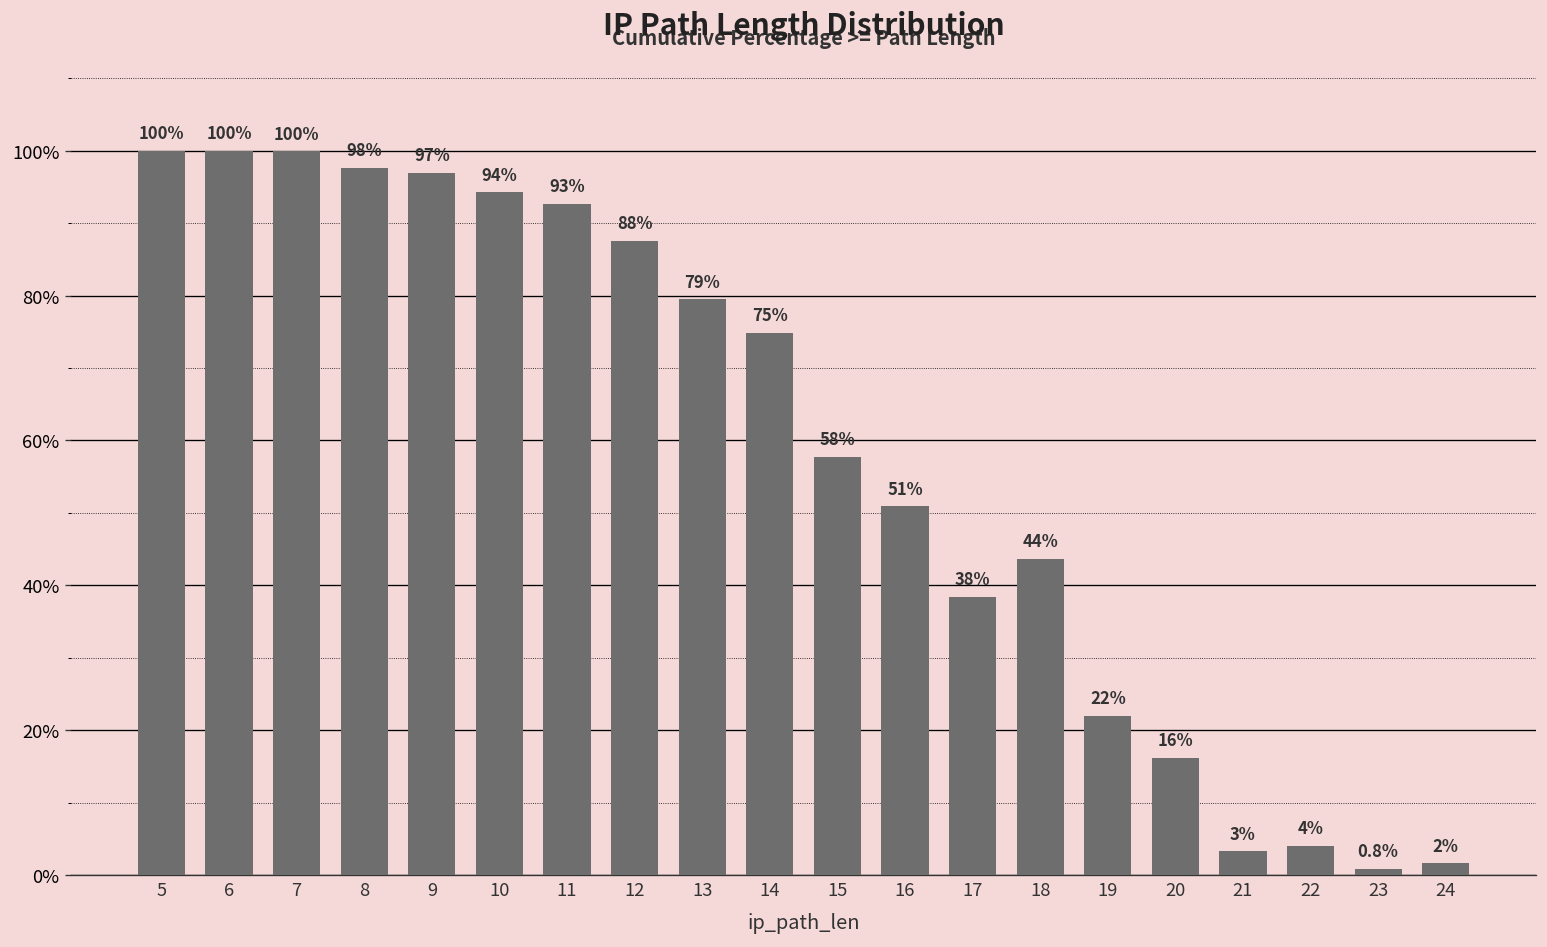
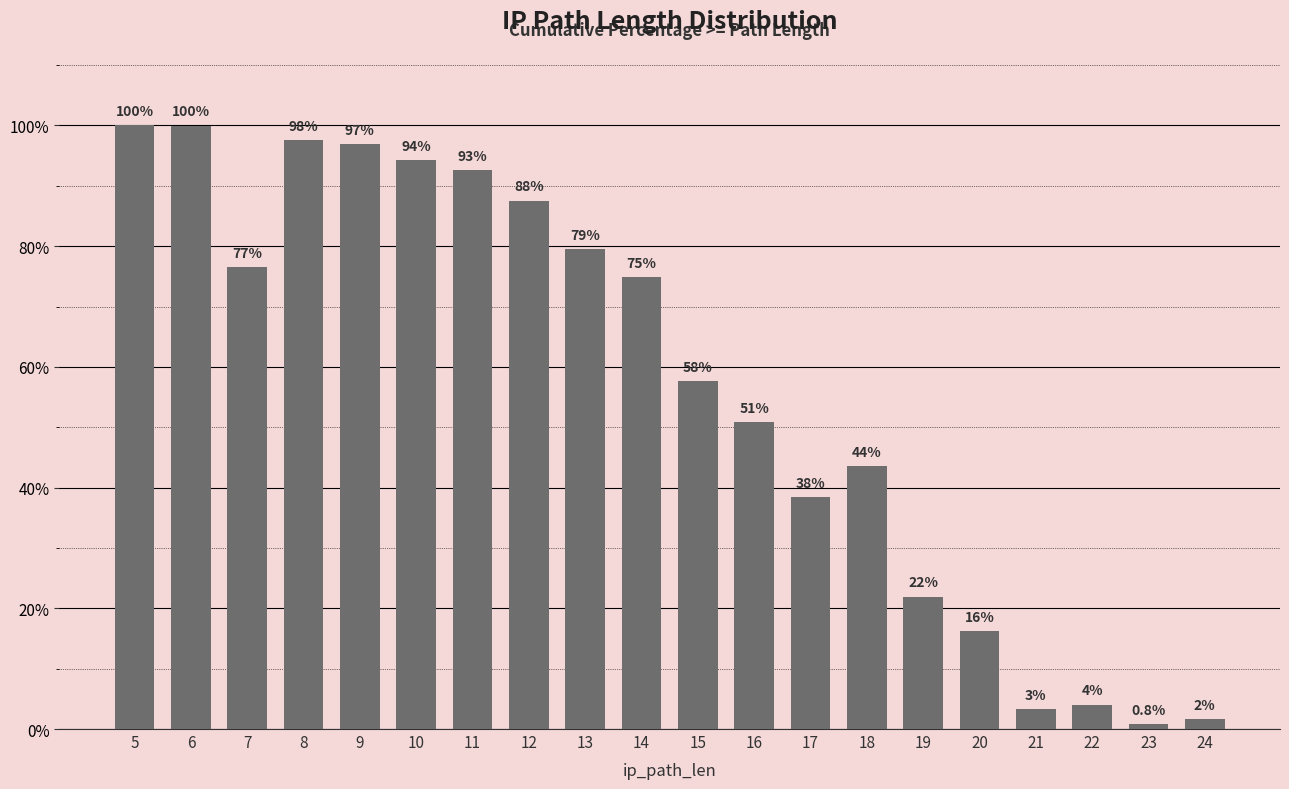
7: 100% -> 77%
